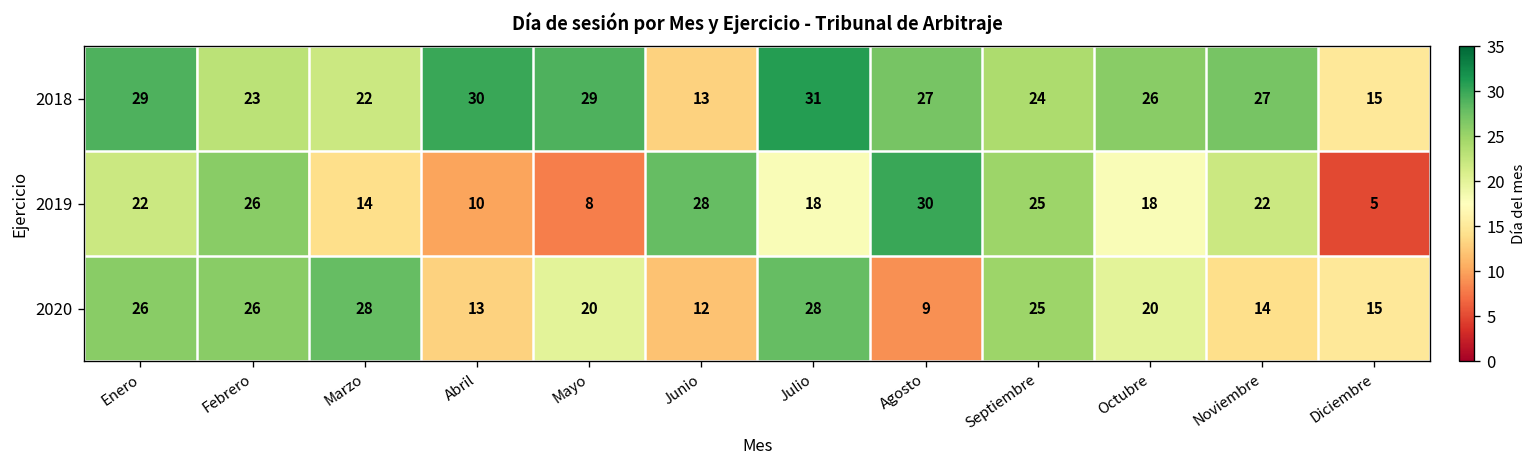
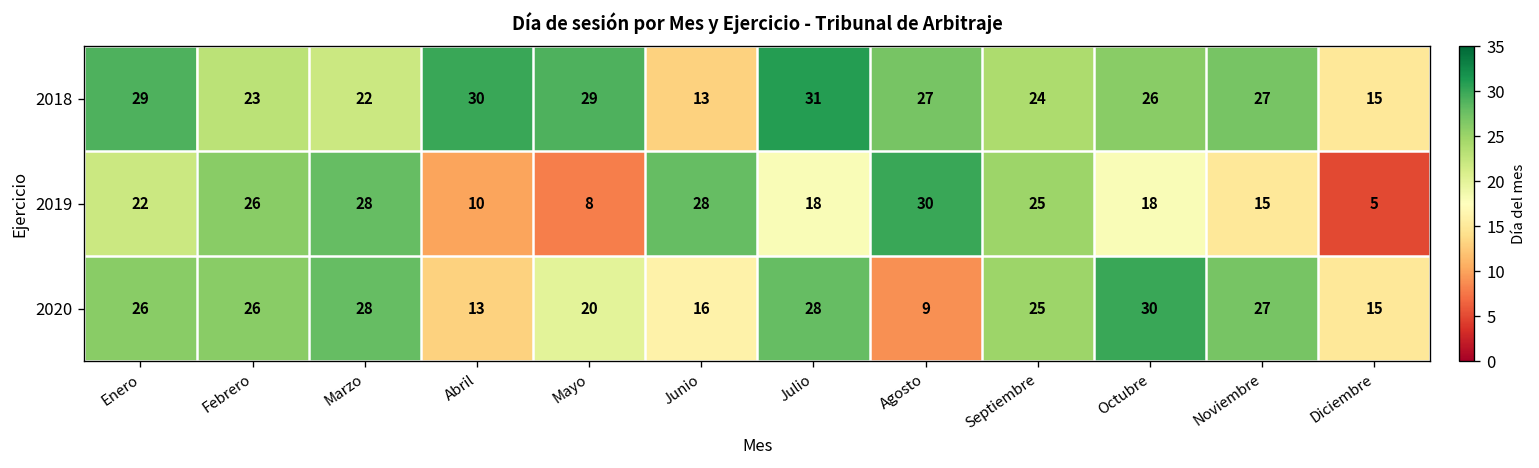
2019, Marzo: 14 -> 28
2019, Noviembre: 22 -> 15
2020, Junio: 12 -> 16
2020, Octubre: 20 -> 30
2020, Noviembre: 14 -> 27
